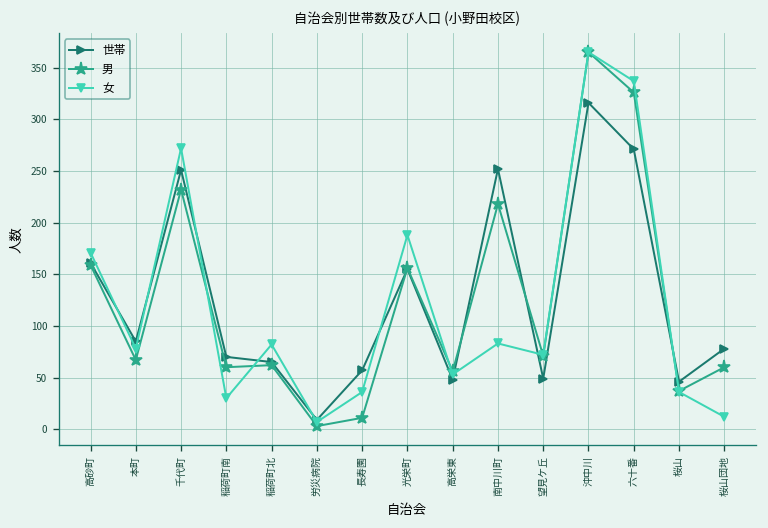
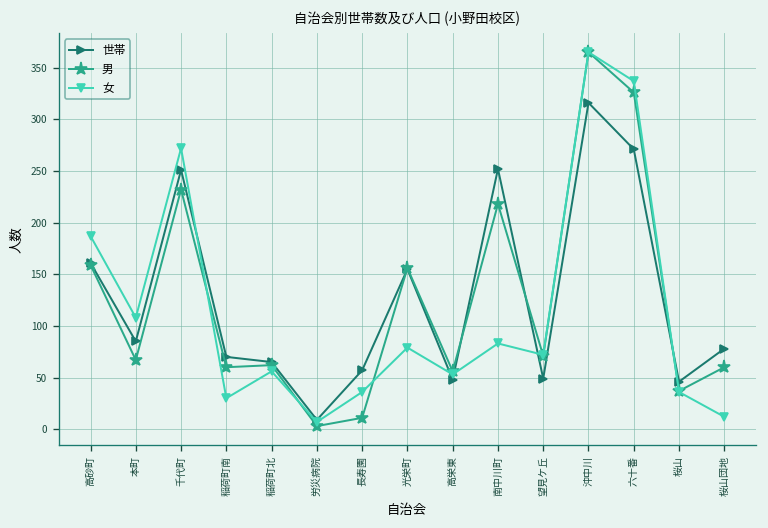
女, 高砂町: 170 -> 190
女, 本町: 80 -> 110
女, 稲荷町北: 80 -> 60
女, 光栄町: 190 -> 80
